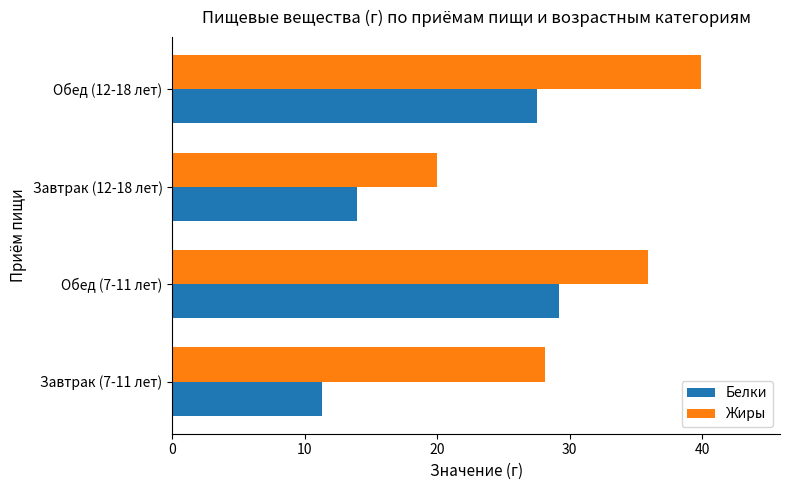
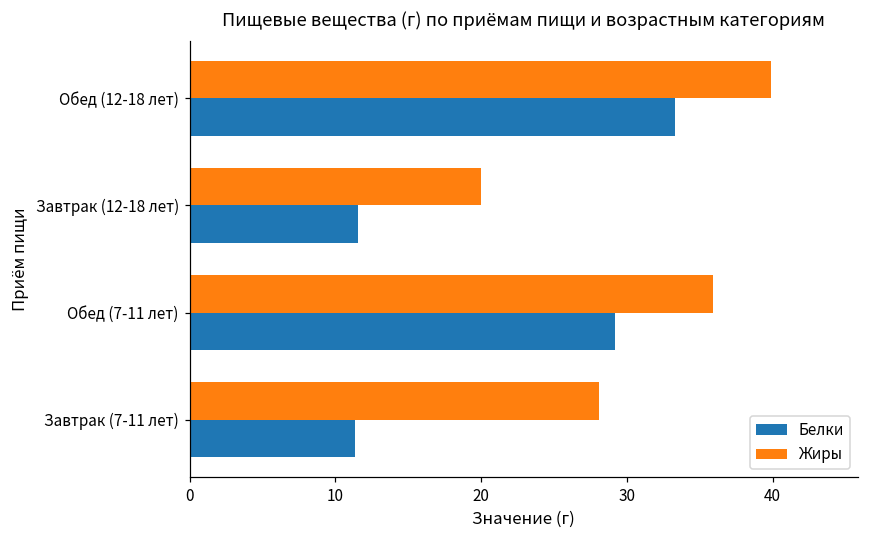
Белки, Обед (12-18 лет): 27.5 -> 33.3
Белки, Завтрак (12-18 лет): 14.0 -> 11.5
